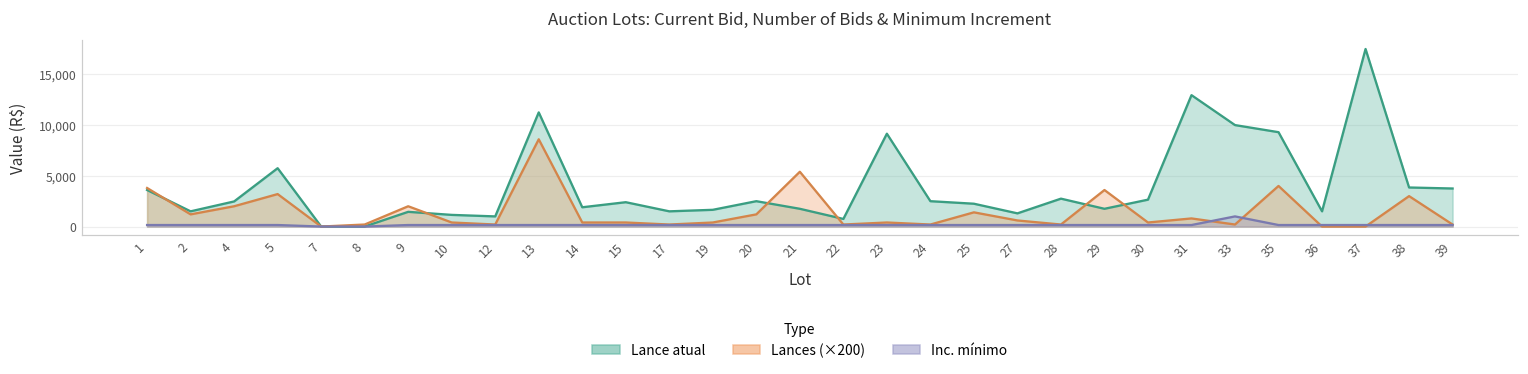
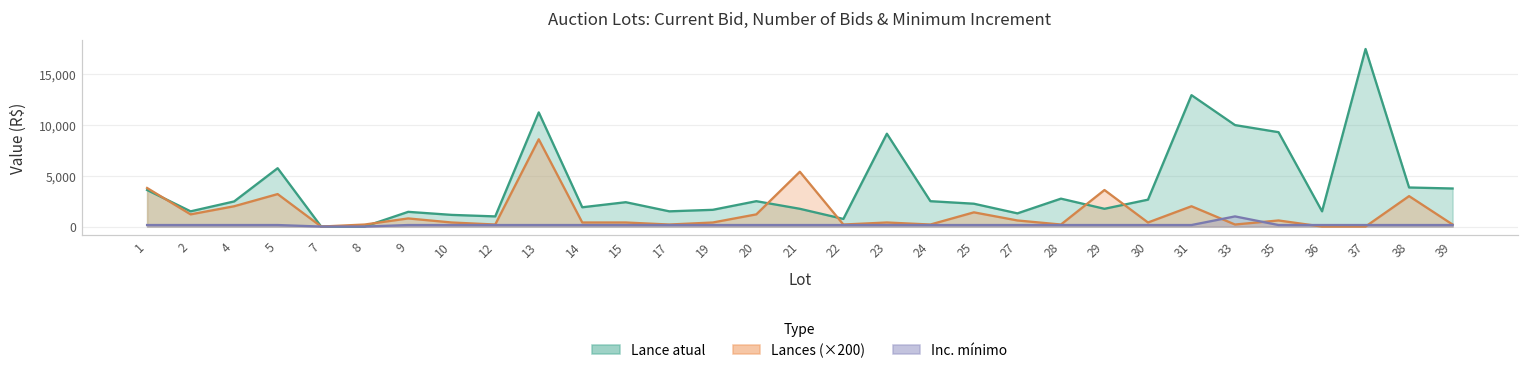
Lances (×200), 9: 2,000 -> 1,000
Lances (×200), 31: 1,000 -> 2,000
Lances (×200), 35: 4,000 -> 1,000
